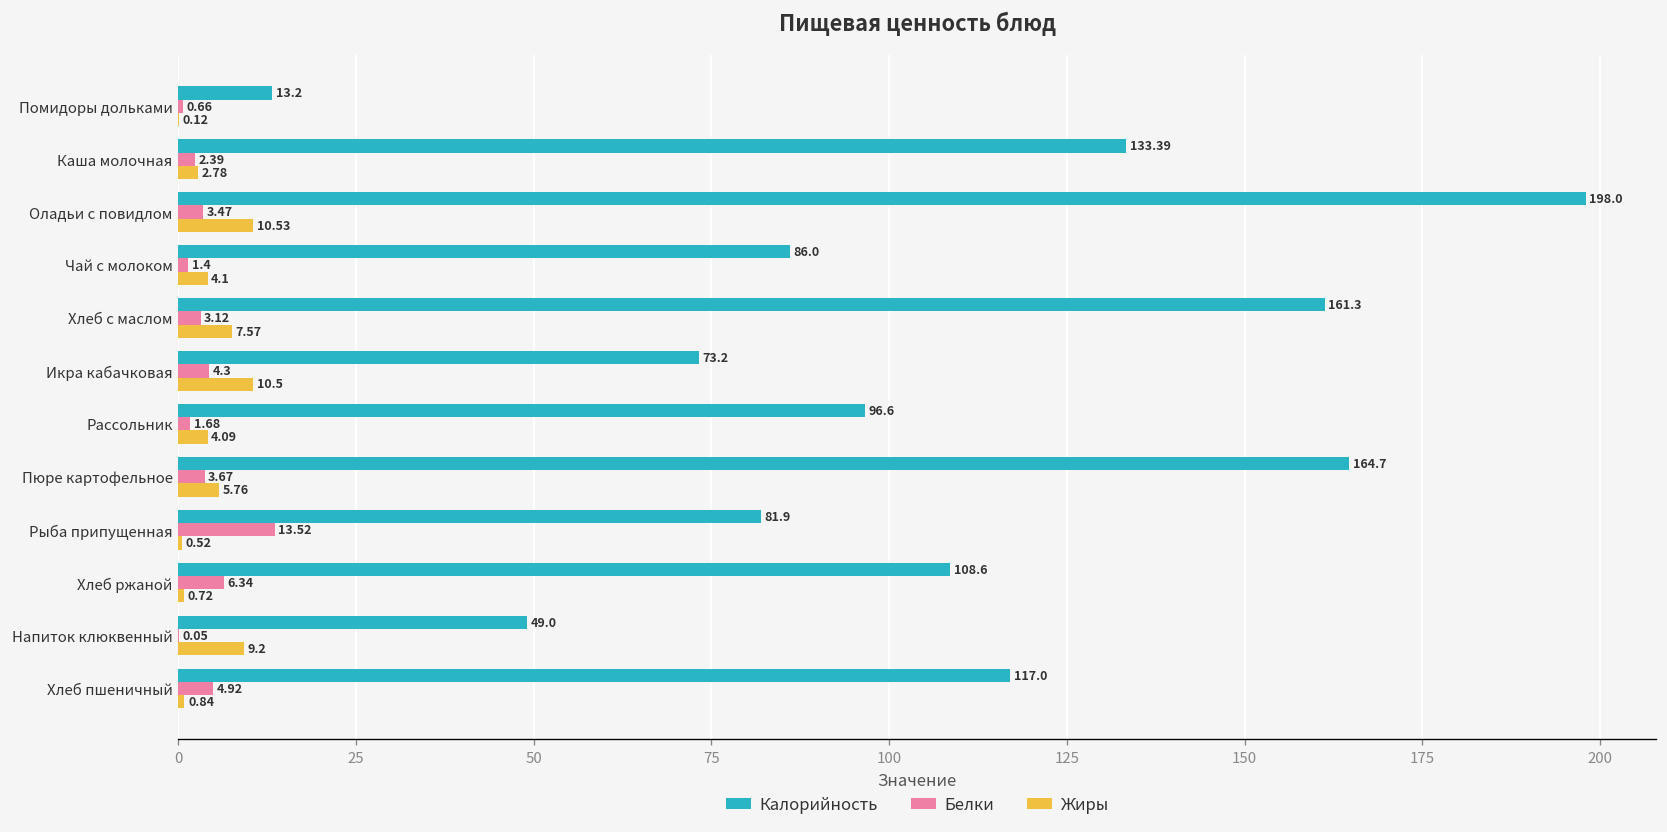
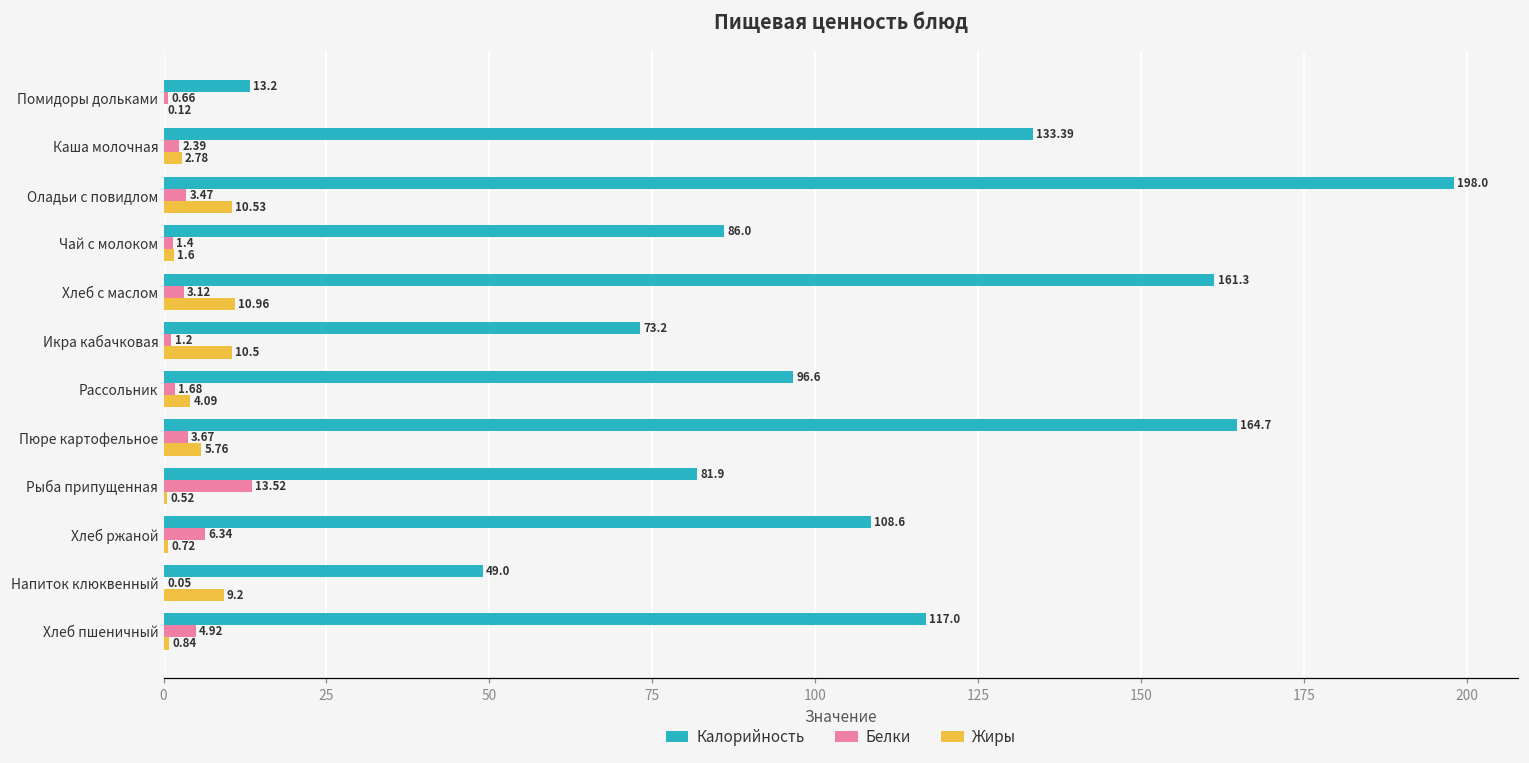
Жиры, Чай с молоком: 4.1 -> 1.6
Жиры, Хлеб с маслом: 7.57 -> 10.96
Белки, Икра кабачковая: 4.3 -> 1.2
